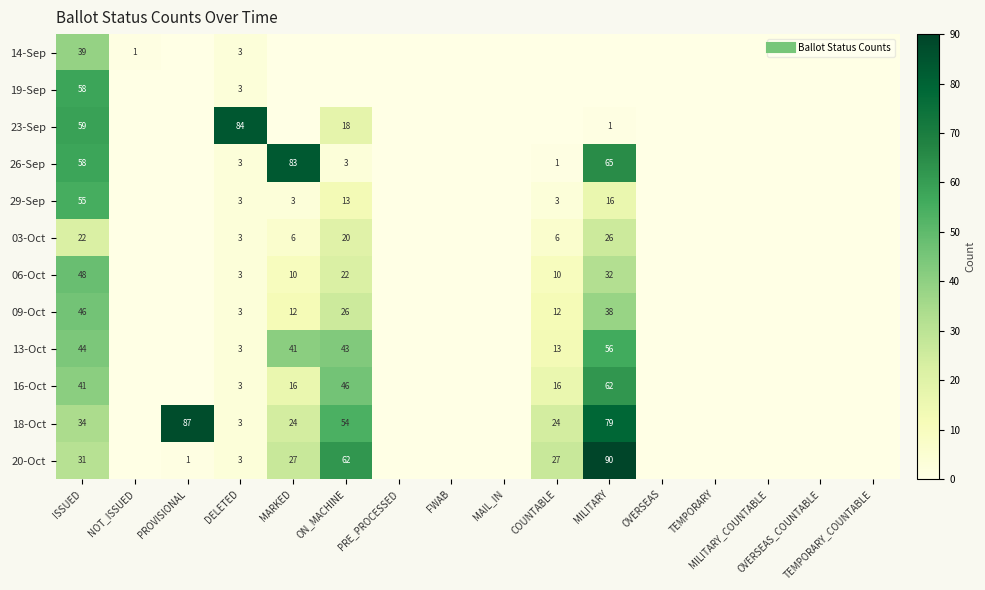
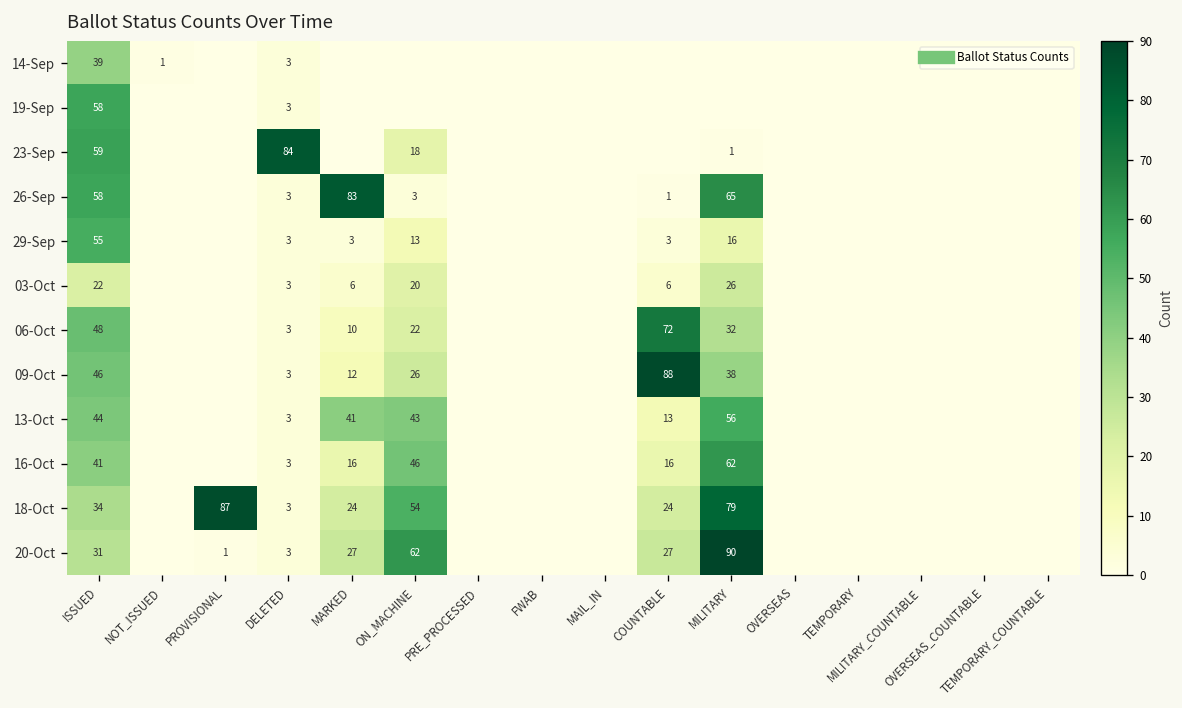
06-Oct, COUNTABLE: 10 -> 72
09-Oct, COUNTABLE: 12 -> 88
